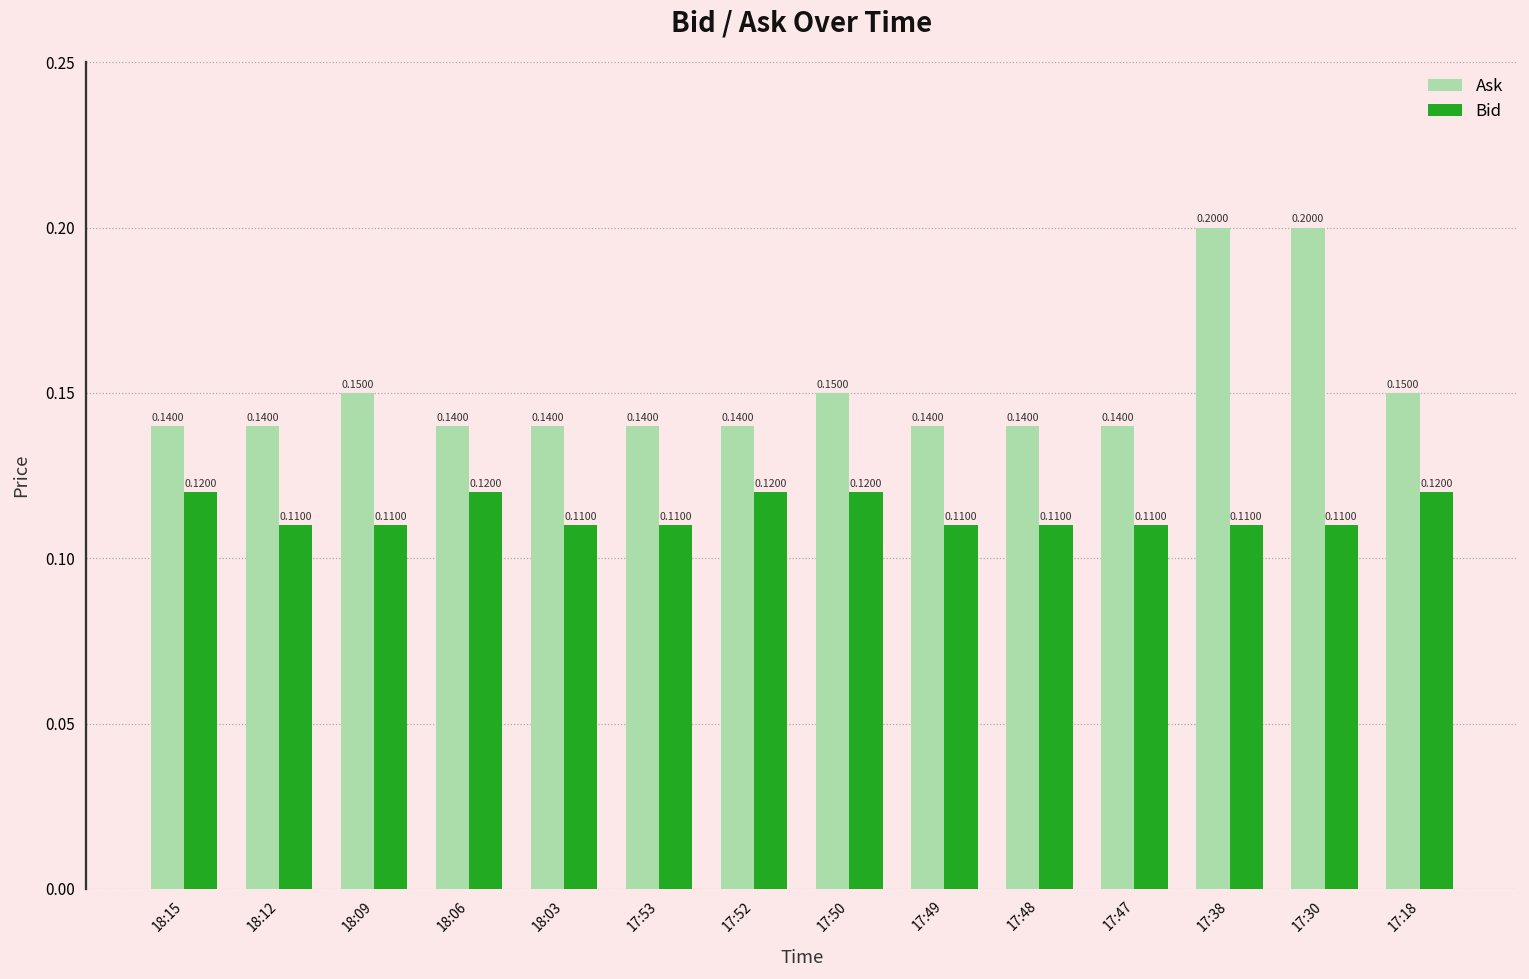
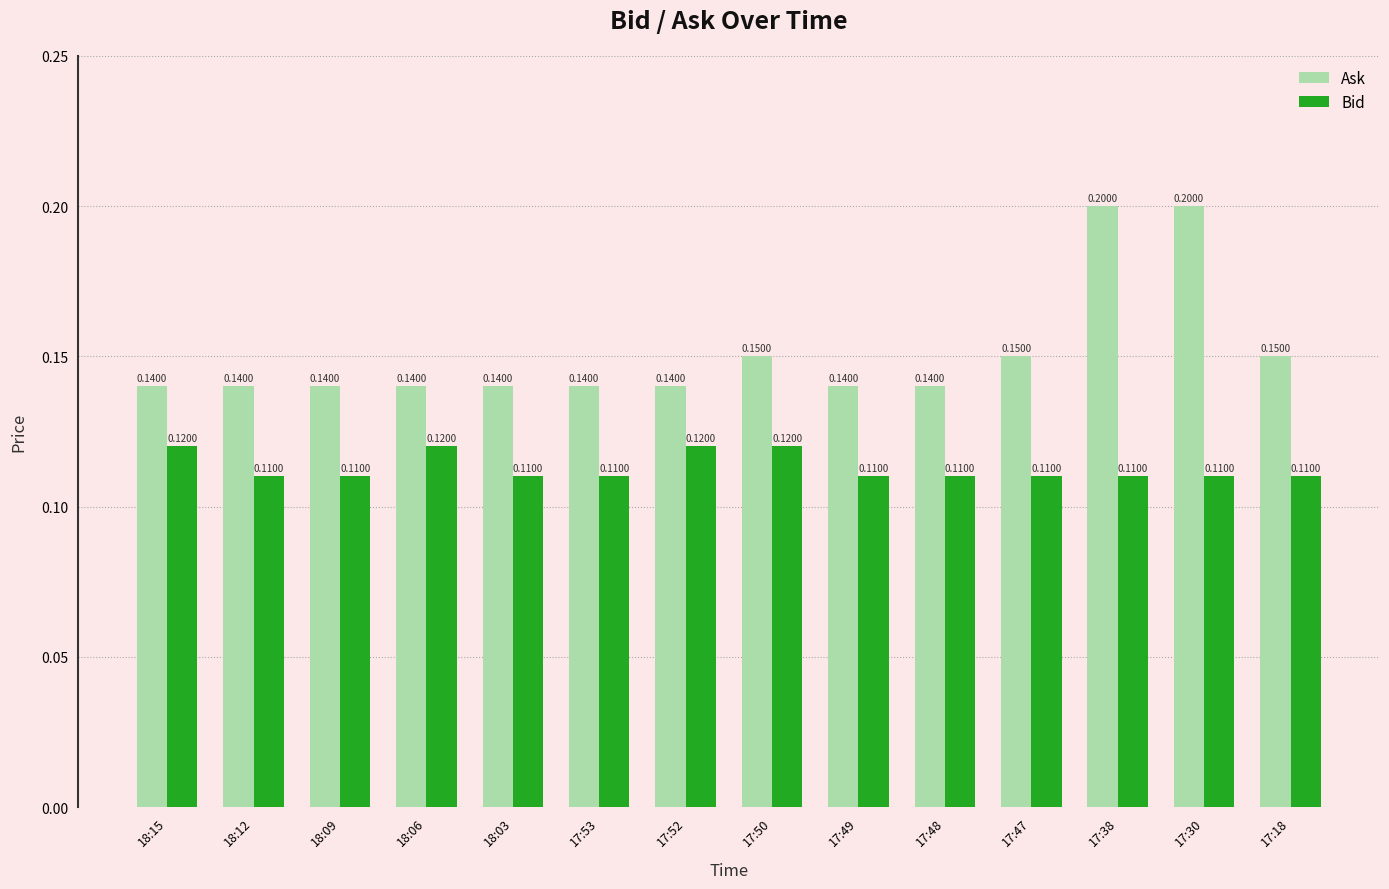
Ask, 18:09: 0.1500 -> 0.1400
Ask, 17:47: 0.1400 -> 0.1500
Bid, 17:18: 0.1200 -> 0.1100
